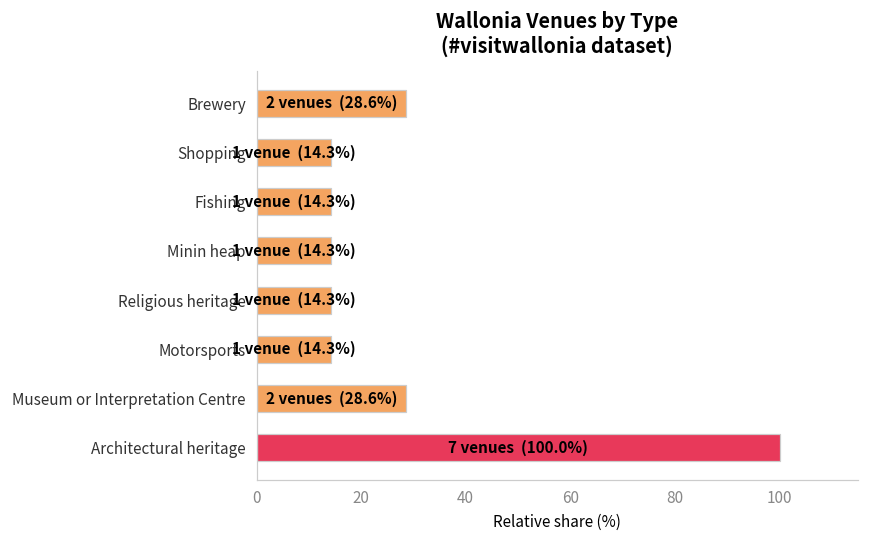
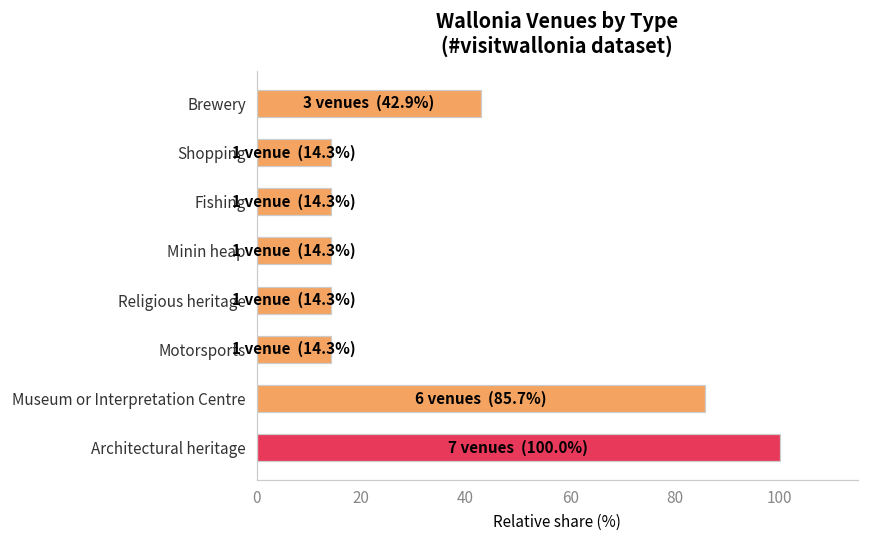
Brewery: 2 venues (28.6%) -> 3 venues (42.9%)
Museum or Interpretation Centre: 2 venues (28.6%) -> 6 venues (85.7%)
